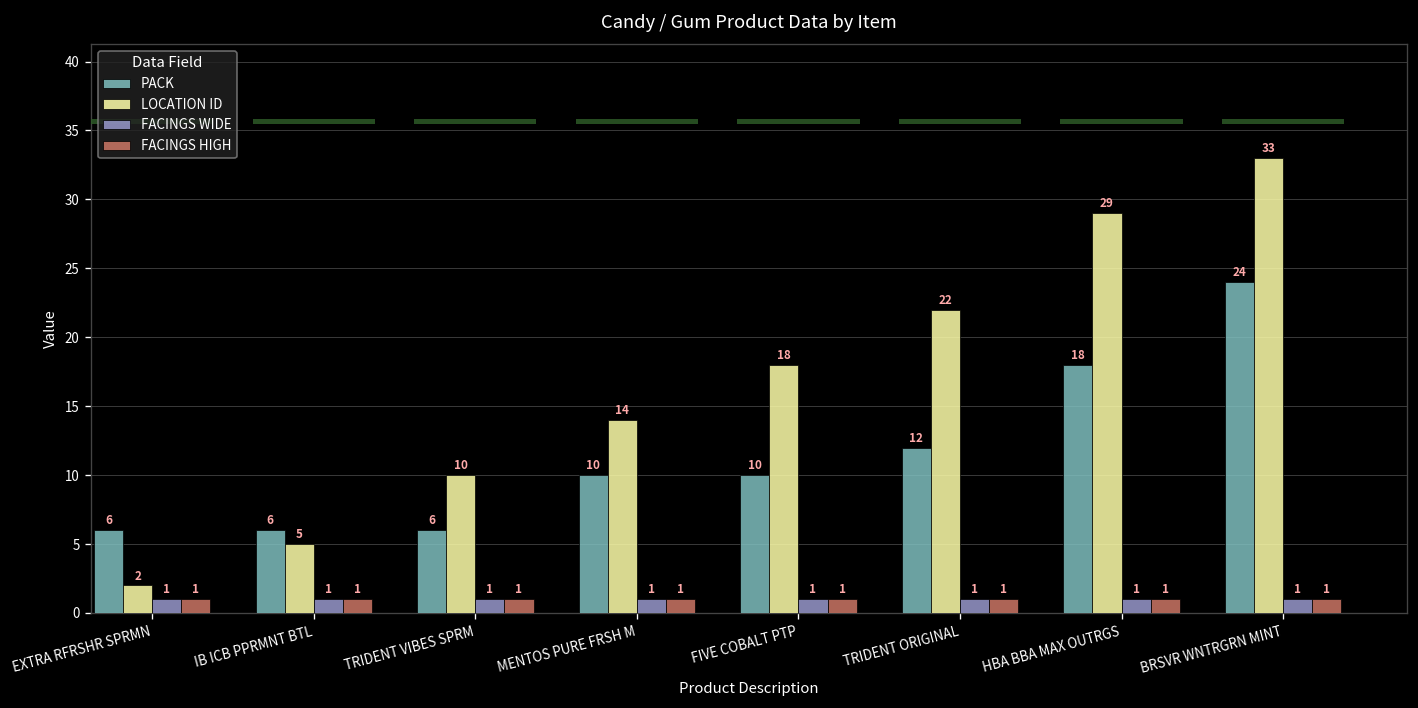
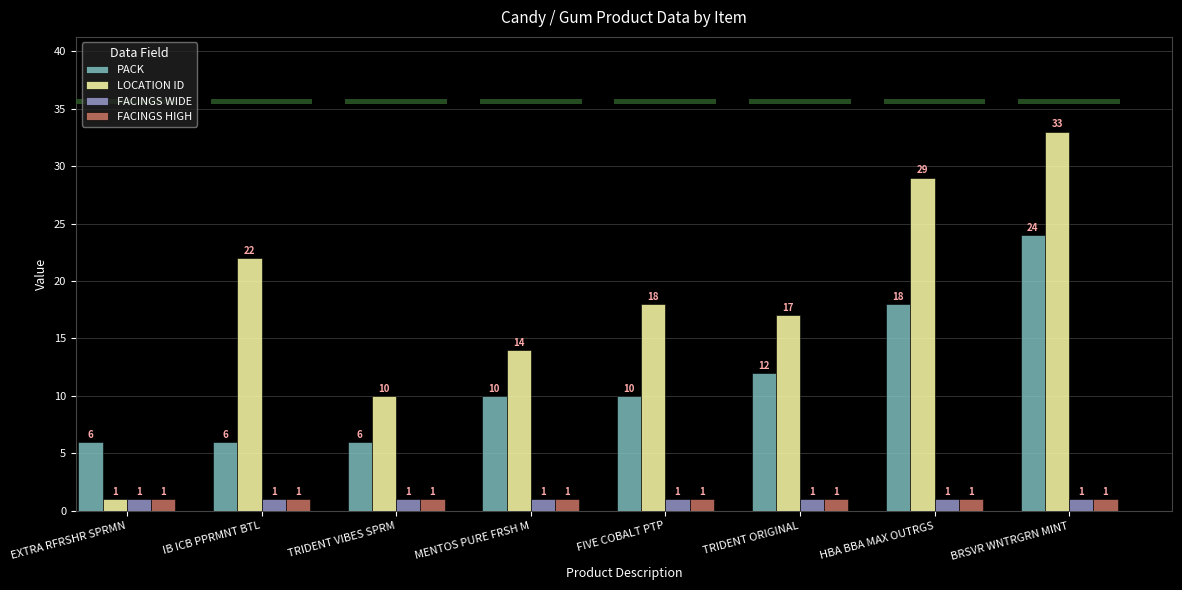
LOCATION ID, EXTRA RFRSHR SPRMN: 2 -> 1
LOCATION ID, IB ICB PPRMNT BTL: 5 -> 22
LOCATION ID, TRIDENT ORIGINAL: 22 -> 17
